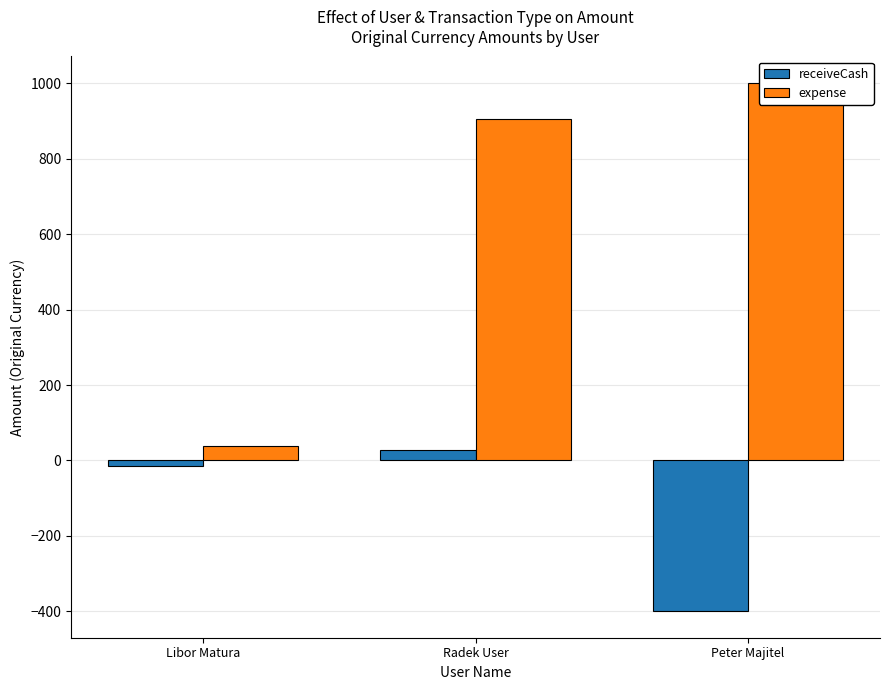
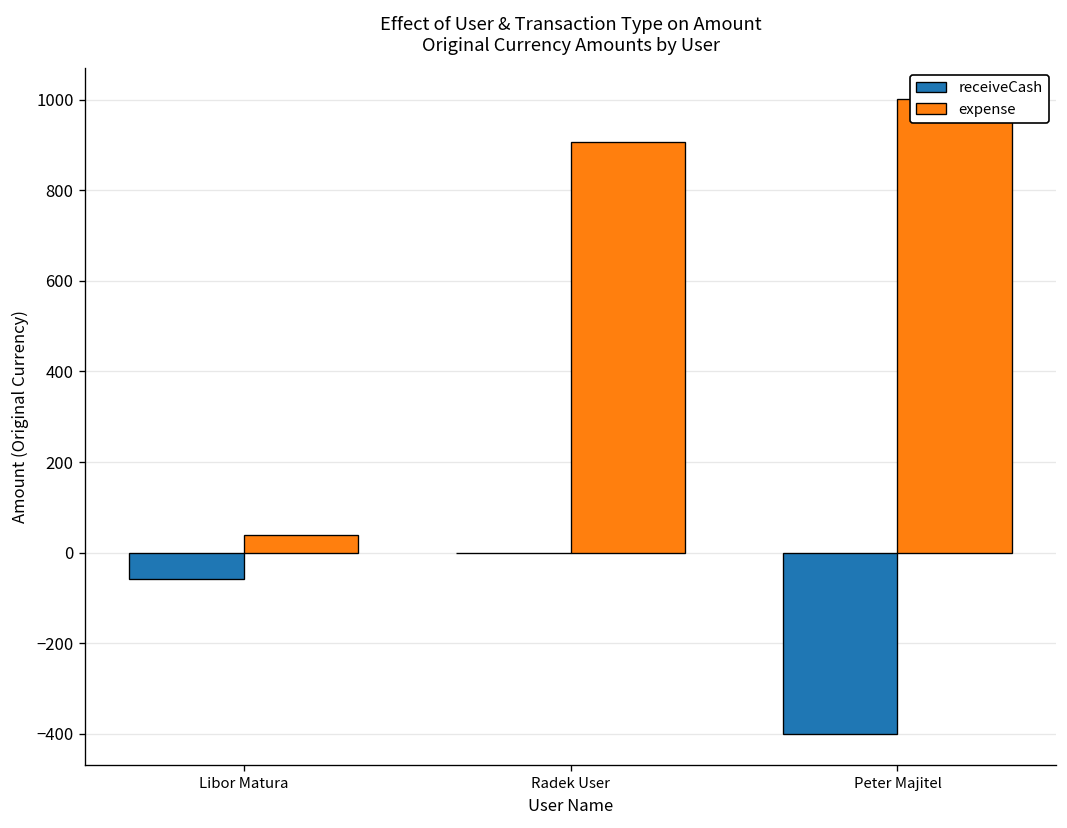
receiveCash, Libor Matura: -10 -> -60
receiveCash, Radek User: 30 -> 0
